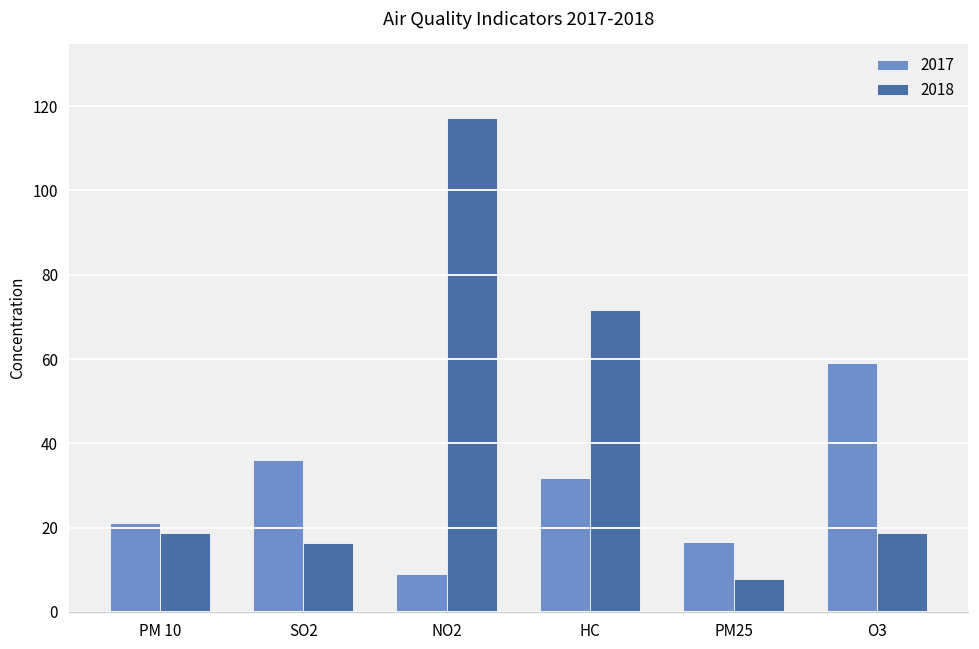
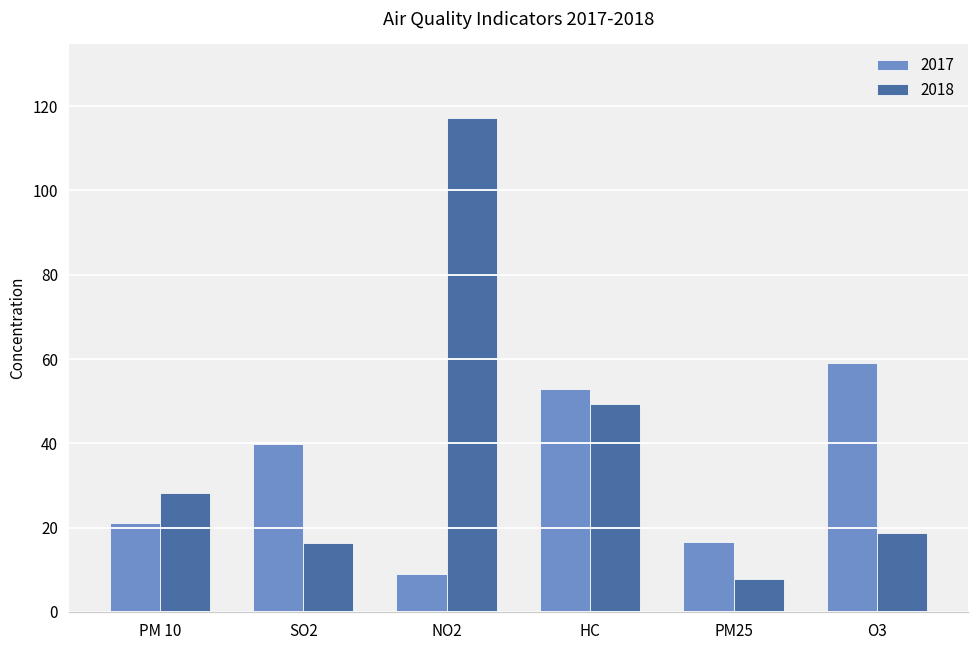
2018, PM 10: 19 -> 28
2017, SO2: 36 -> 40
2017, HC: 32 -> 53
2018, HC: 72 -> 49
